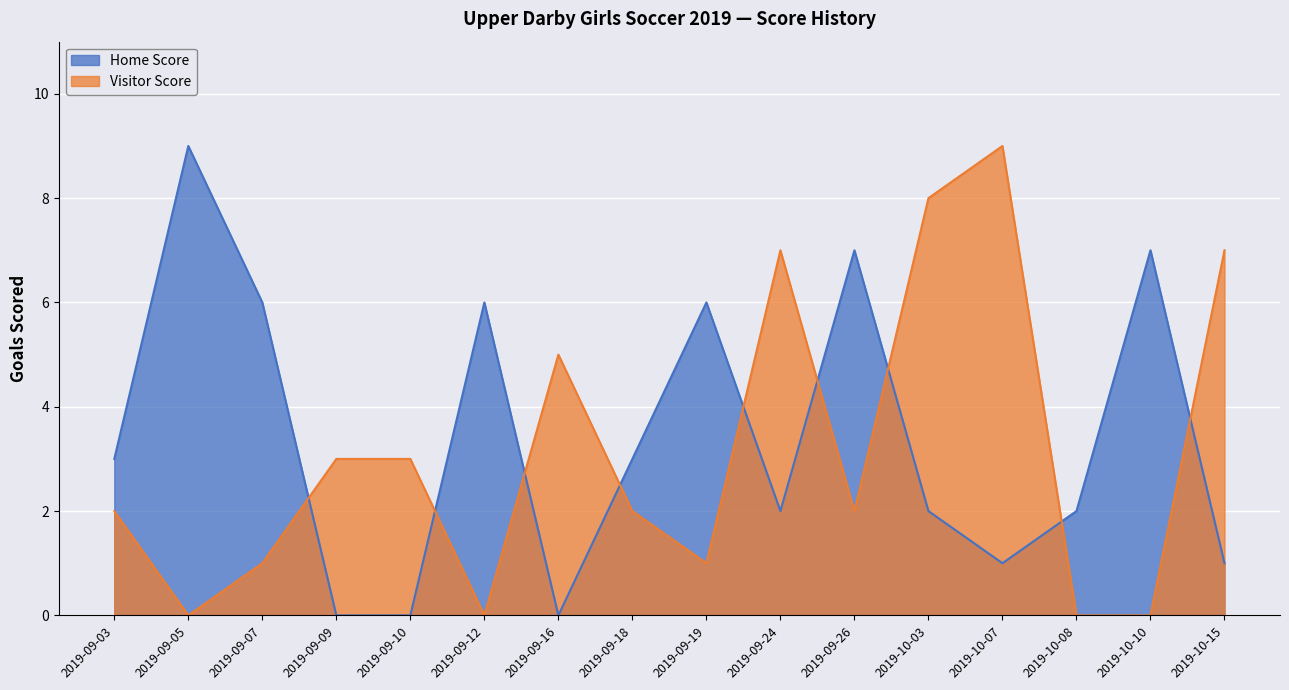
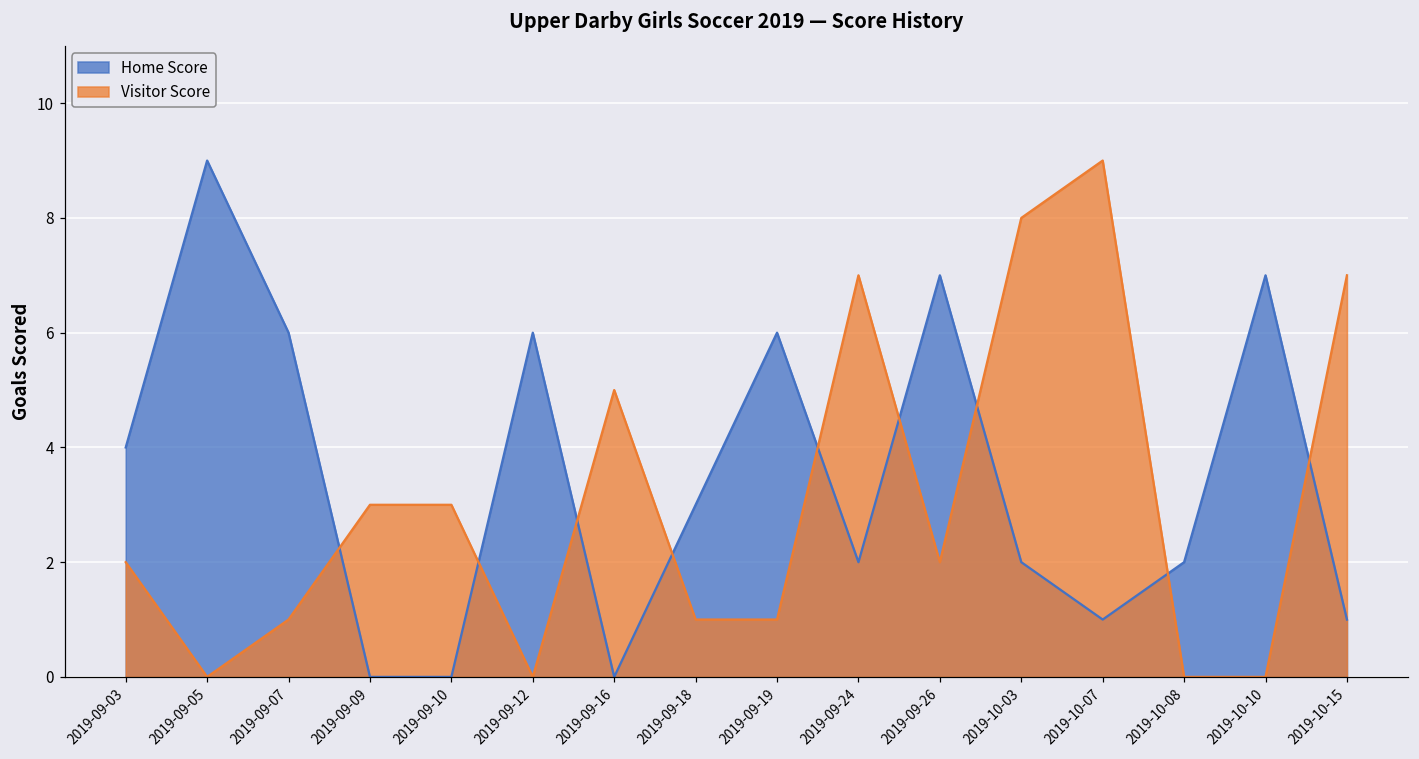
Home Score, 2019-09-03: 3 -> 4
Visitor Score, 2019-09-18: 2 -> 1
